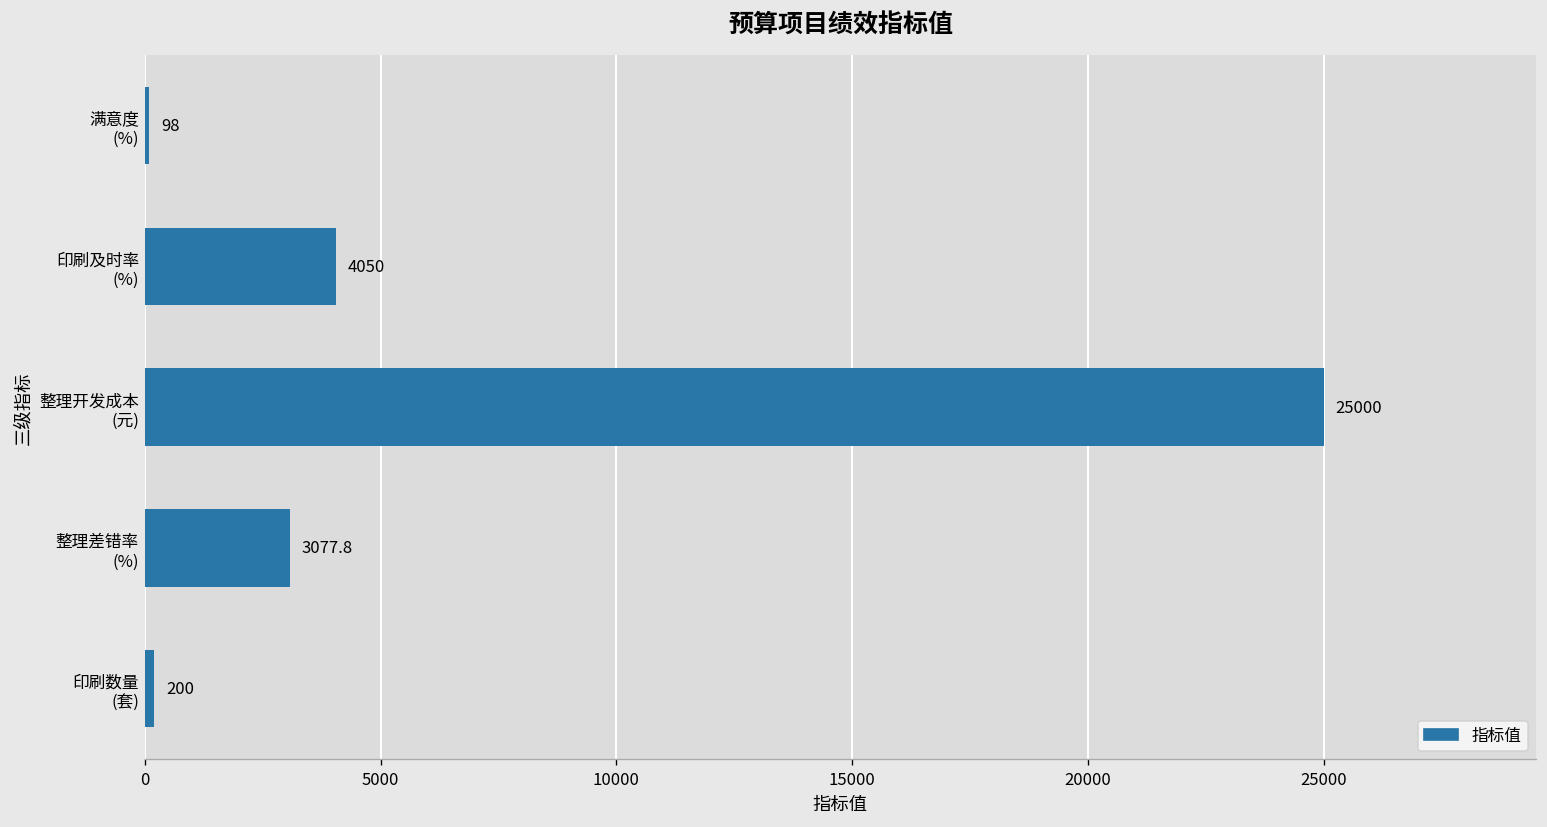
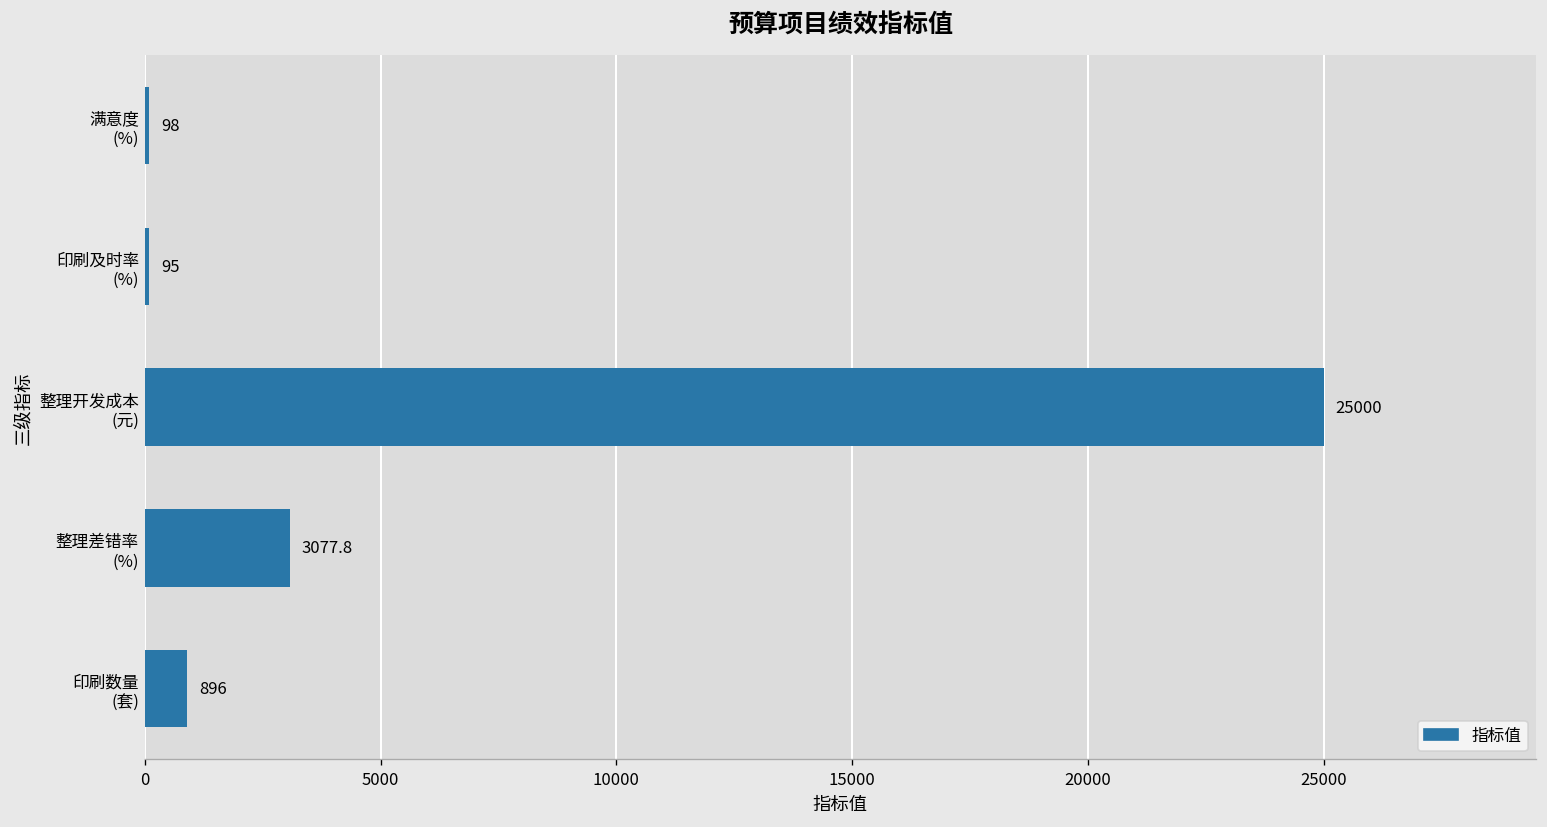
印刷及时率 (%): 4050 -> 95
印刷数量 (套): 200 -> 896
